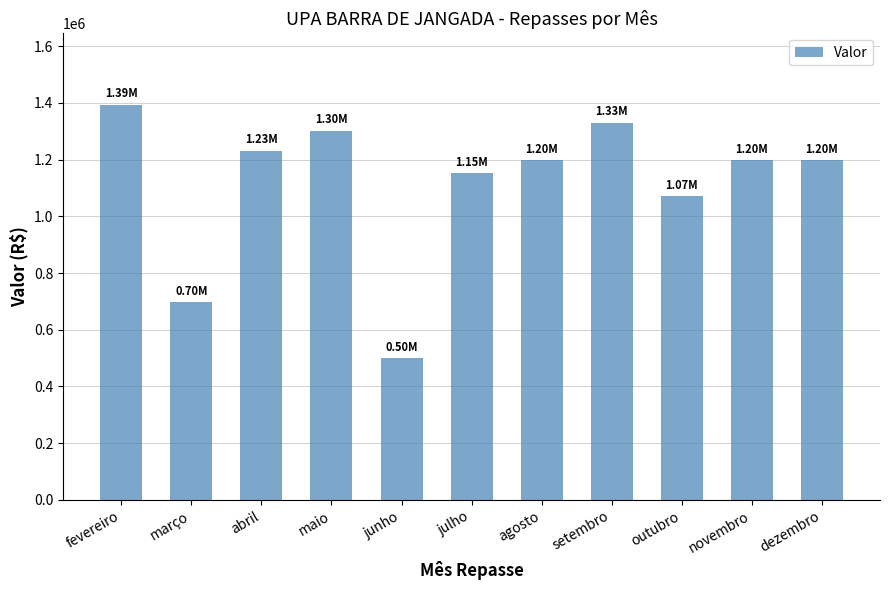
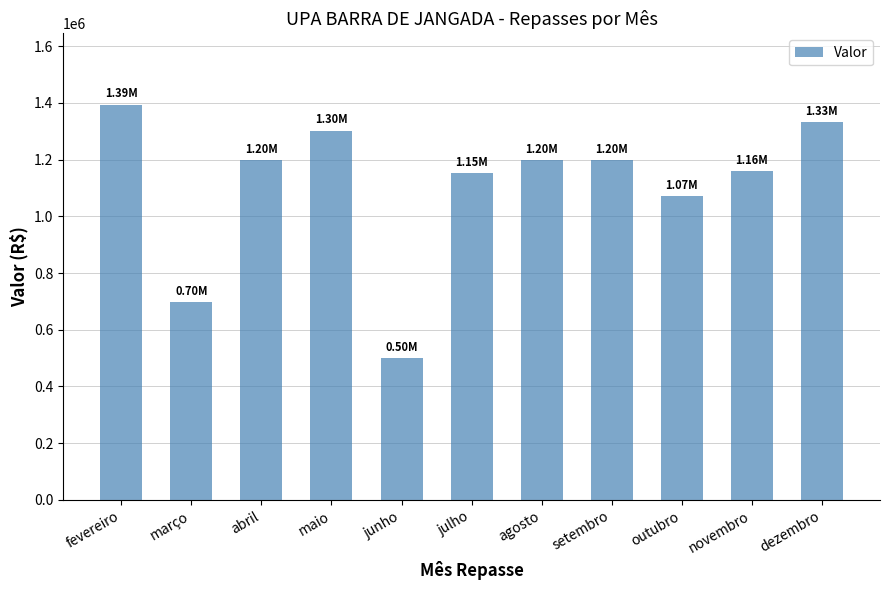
abril: 1.23M -> 1.20M
setembro: 1.33M -> 1.20M
novembro: 1.20M -> 1.16M
dezembro: 1.20M -> 1.33M
